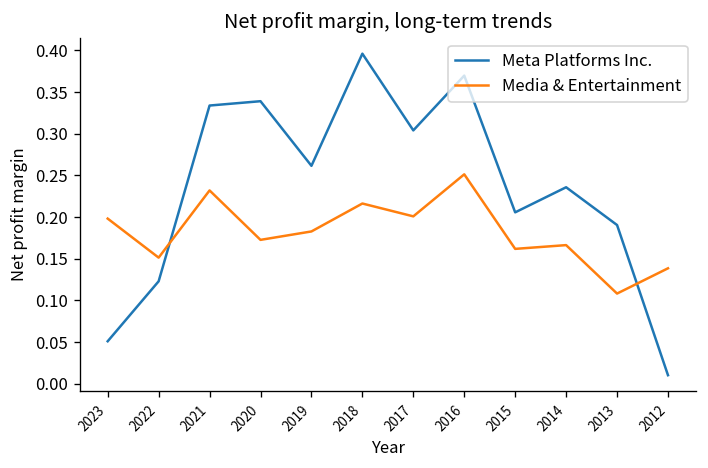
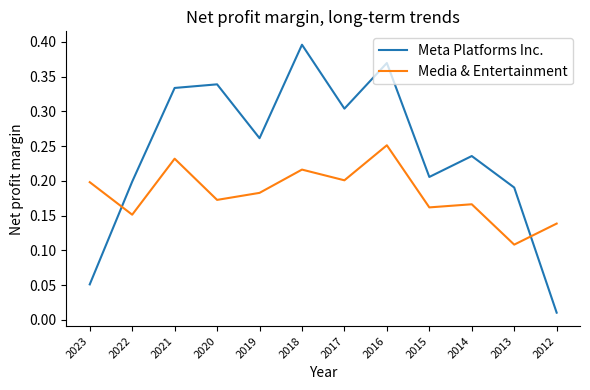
Meta Platforms Inc., 2022: 0.12 -> 0.20
